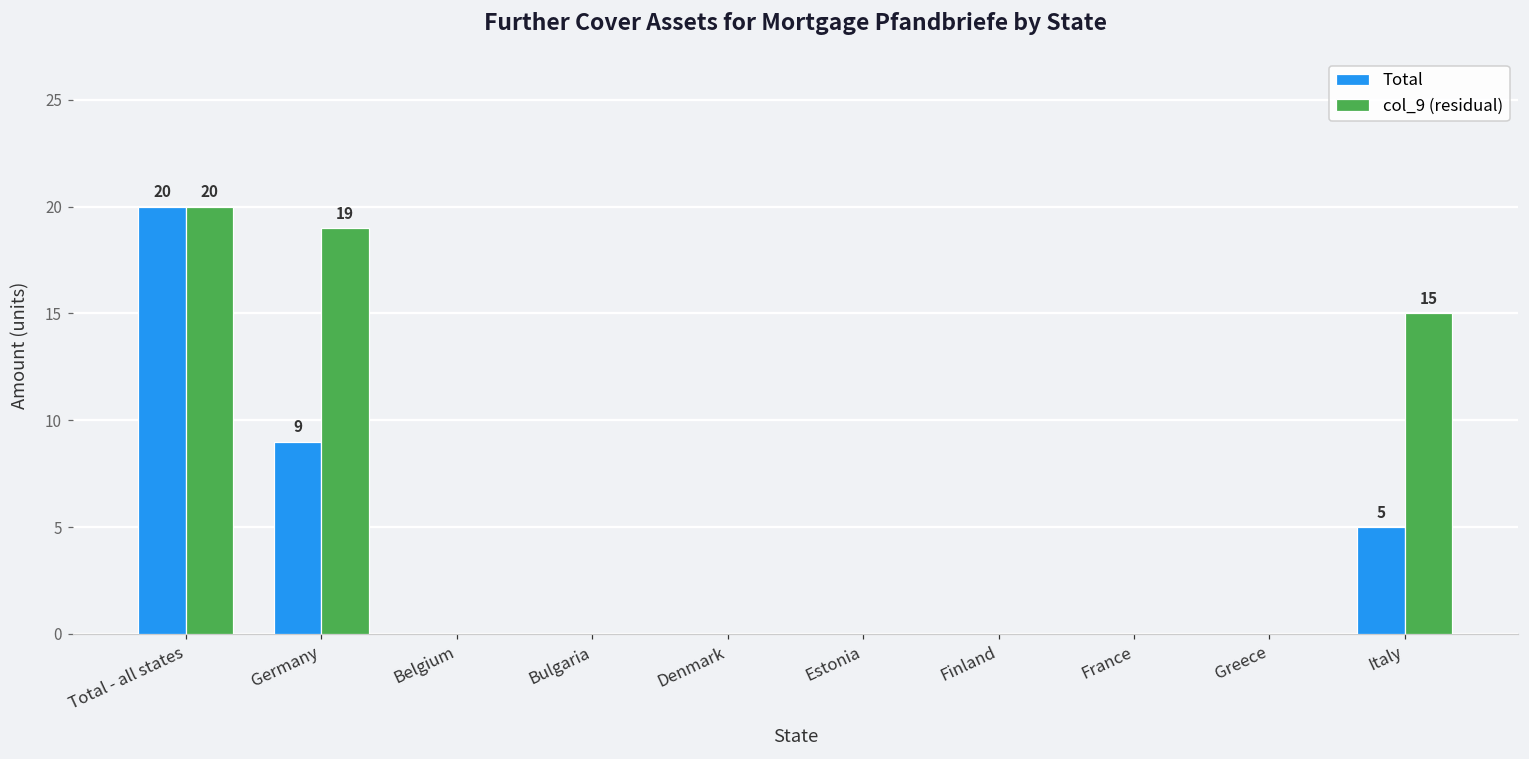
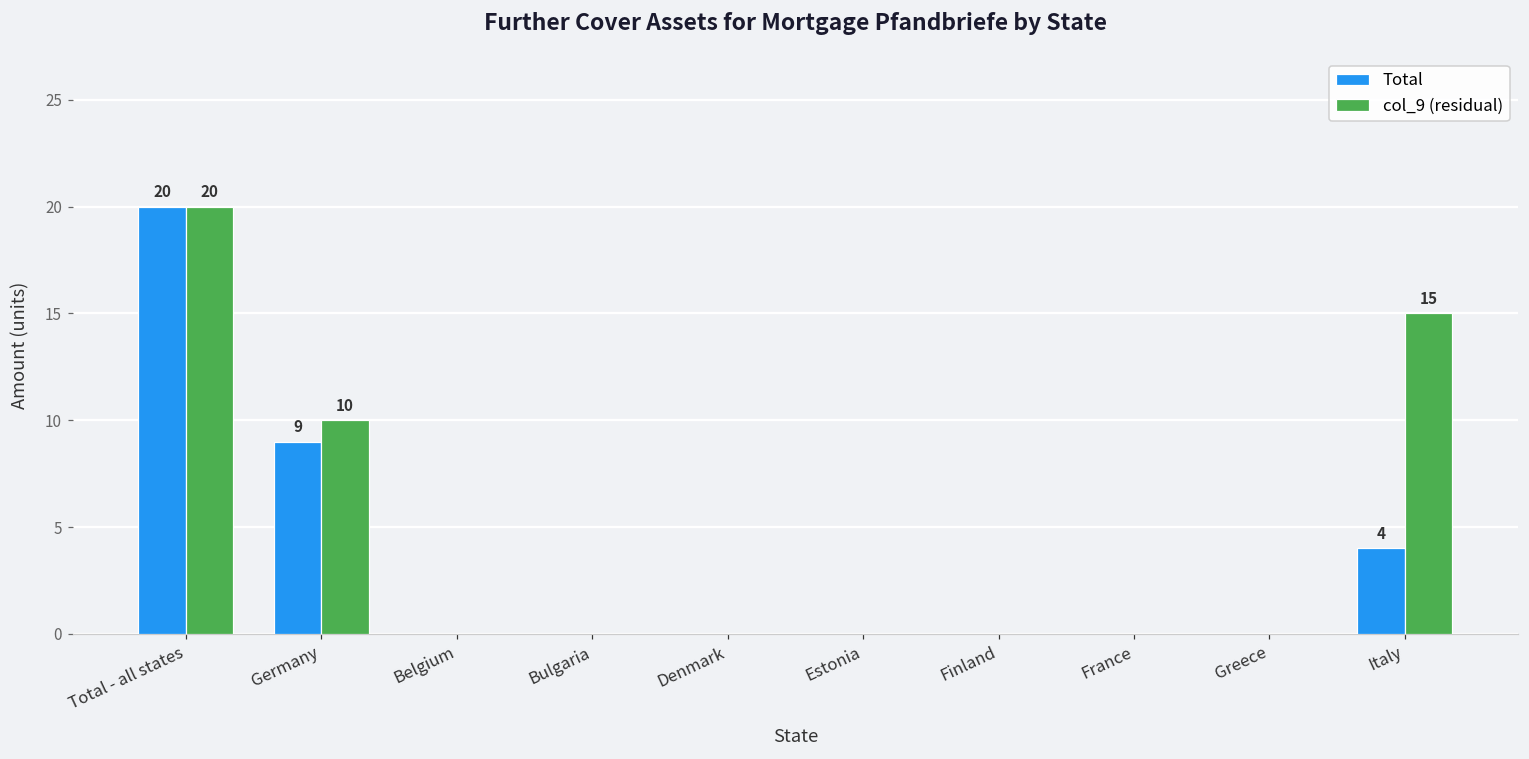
col_9 (residual), Germany: 19 -> 10
Total, Italy: 5 -> 4
